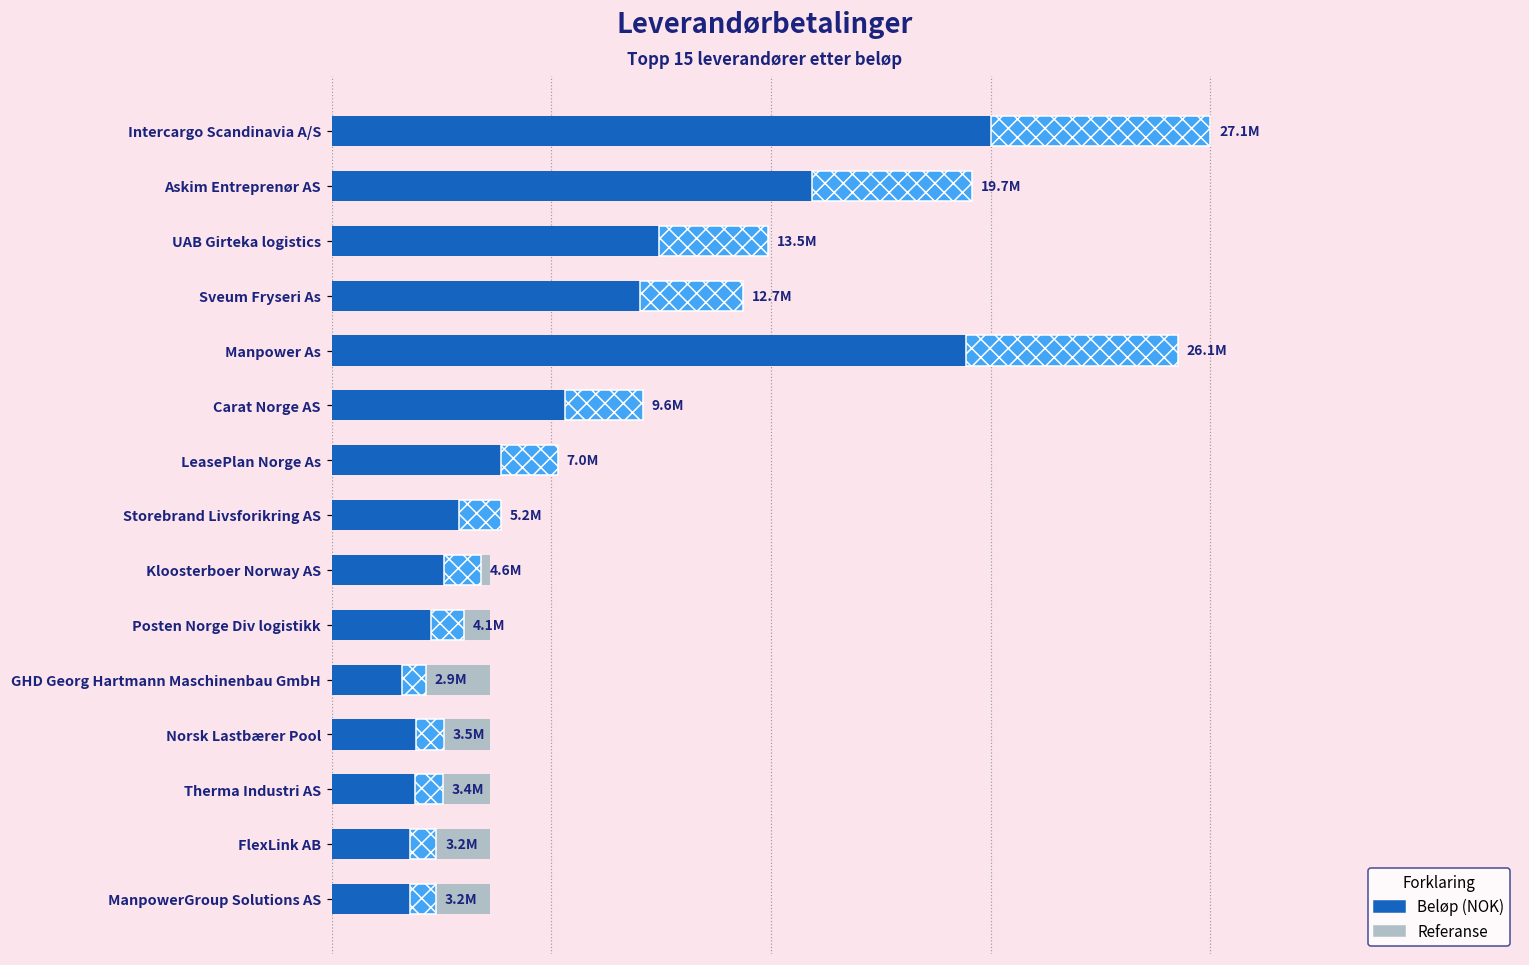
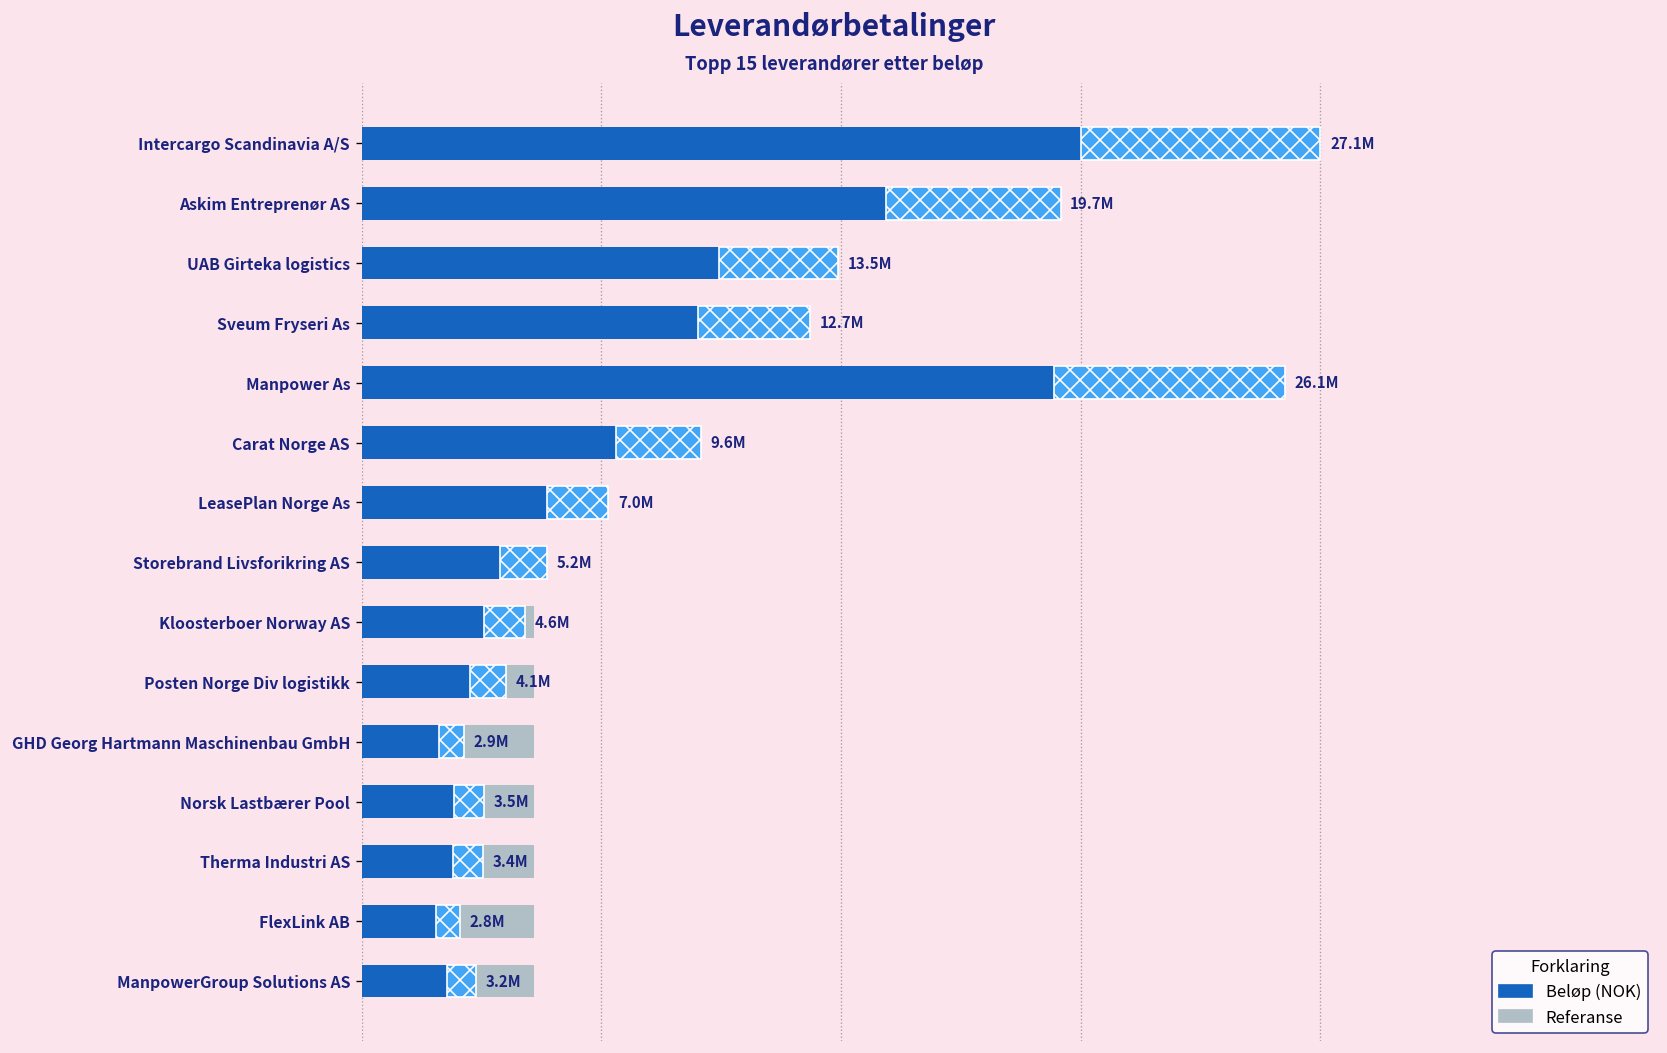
Beløp (NOK), FlexLink AB: 3.2M -> 2.8M
